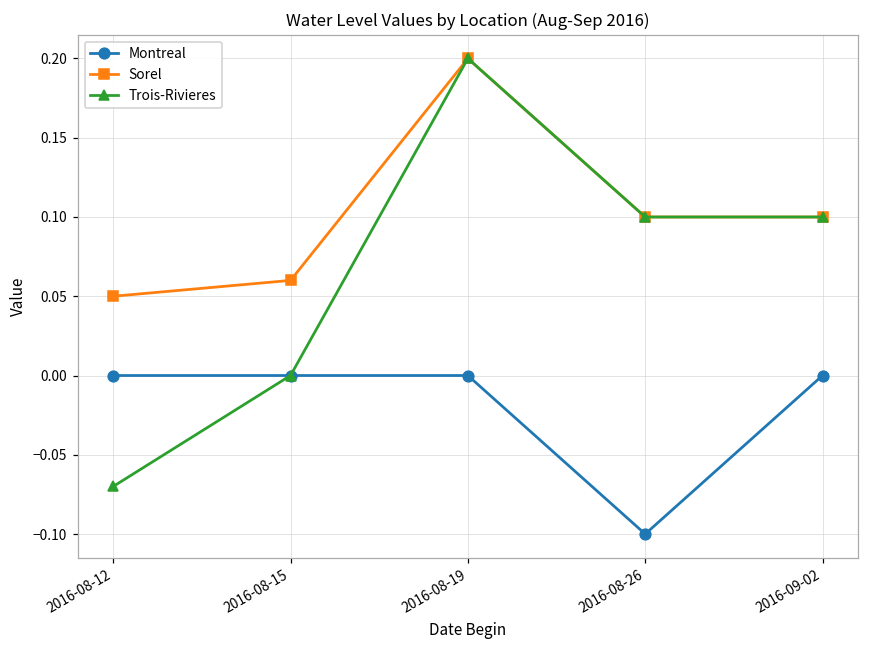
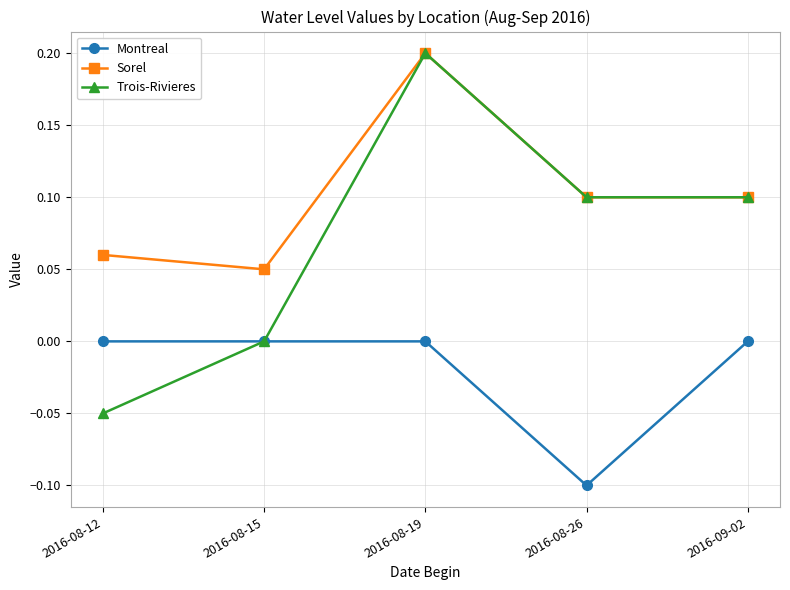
Sorel, 2016-08-12: 0.05 -> 0.06
Trois-Rivieres, 2016-08-12: -0.07 -> -0.05
Sorel, 2016-08-15: 0.06 -> 0.05
